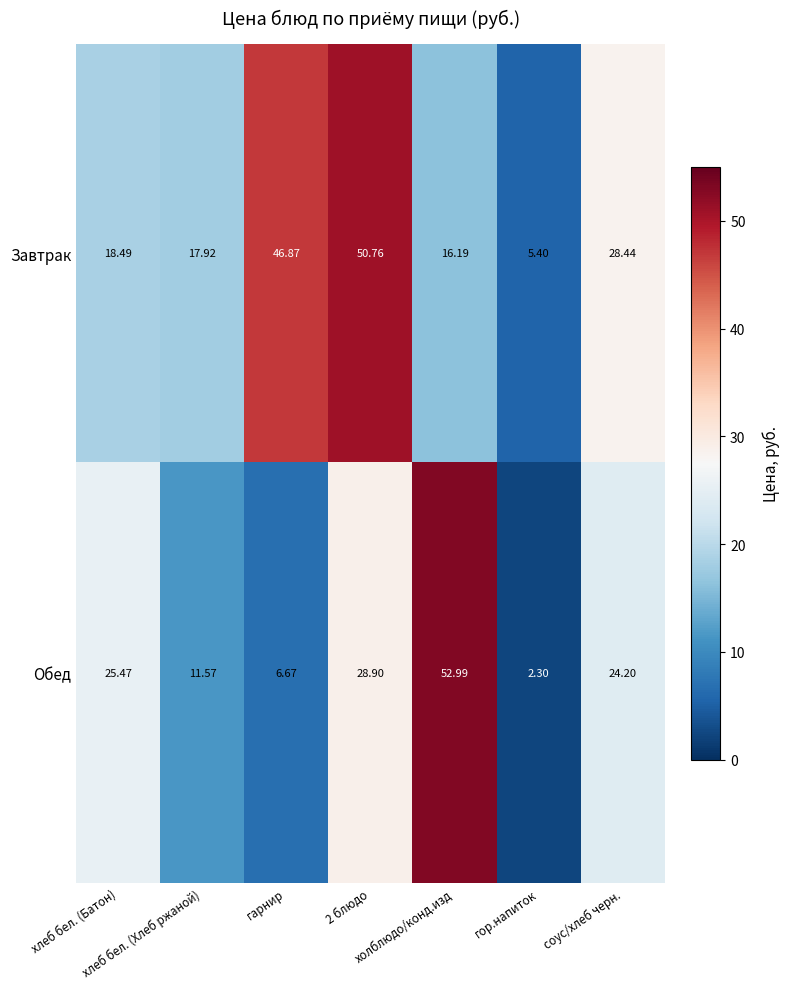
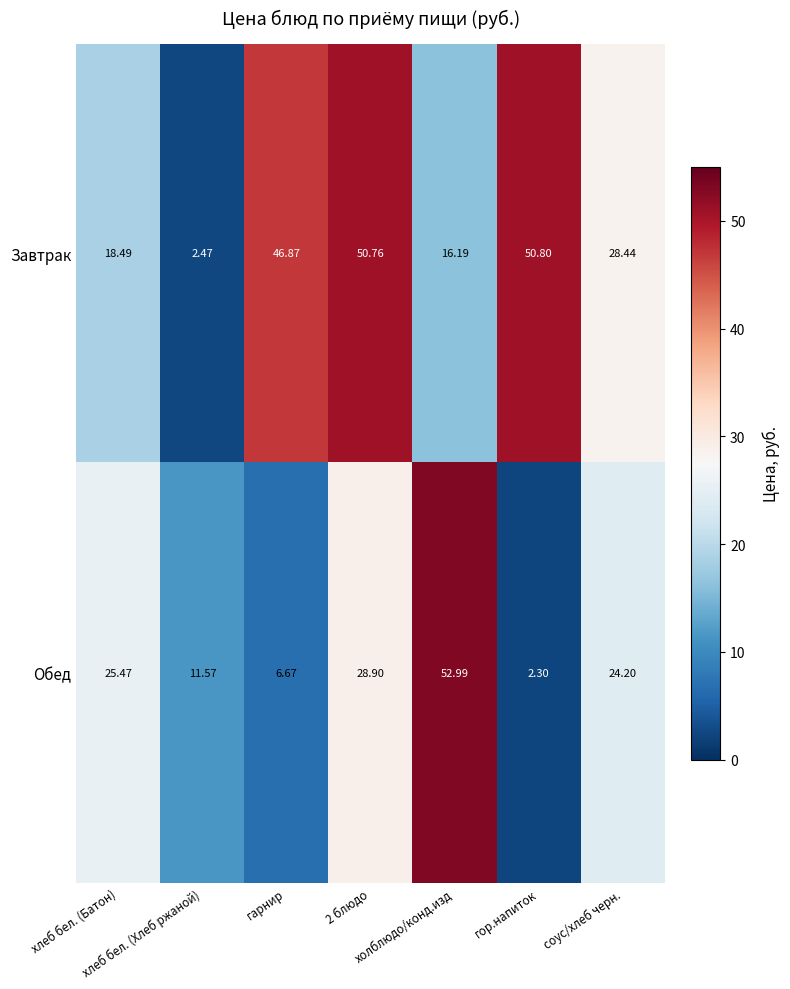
Завтрак, хлеб бел. (Хлеб ржаной): 17.92 -> 2.47
Завтрак, гор.напиток: 5.40 -> 50.80
